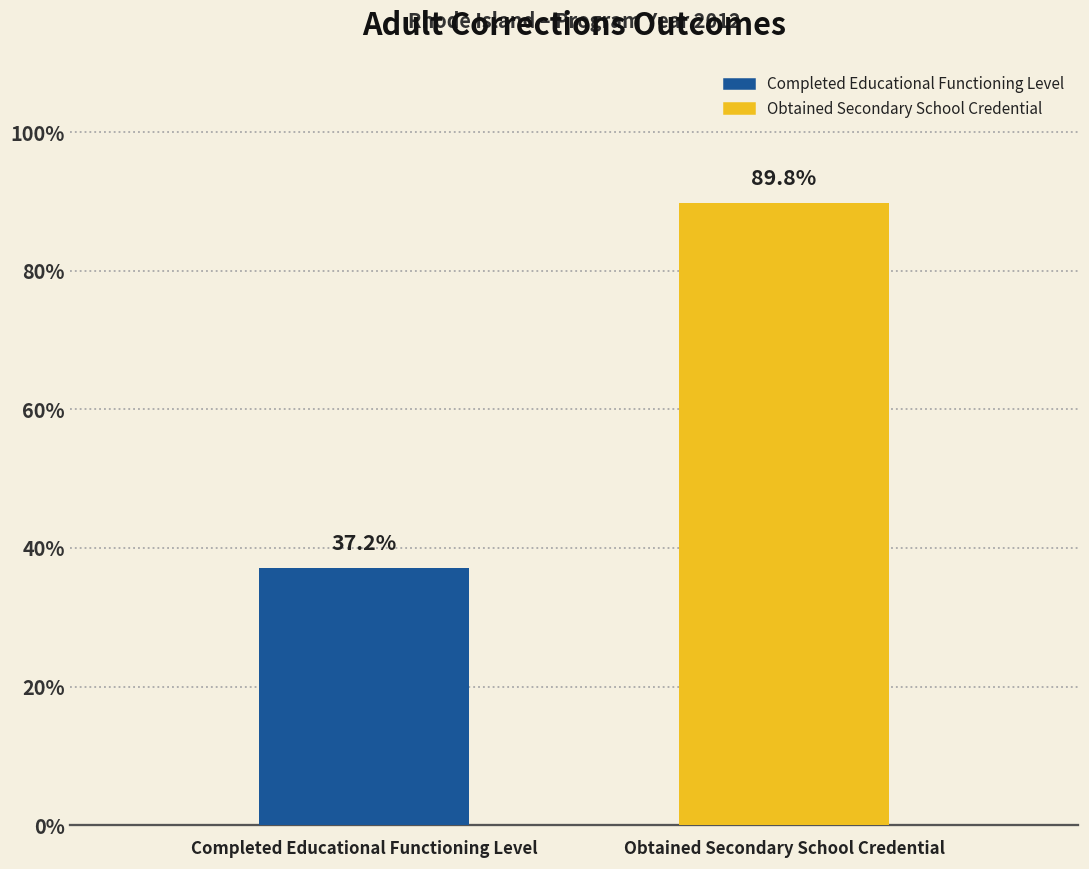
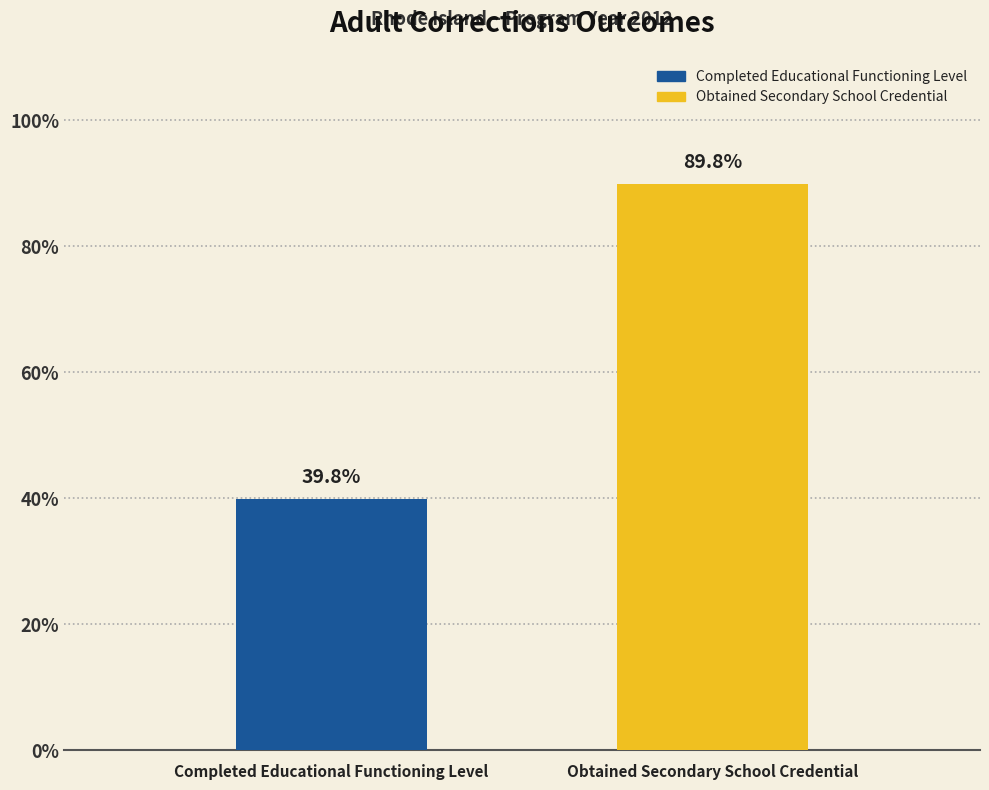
Completed Educational Functioning Level: 37.2% -> 39.8%
